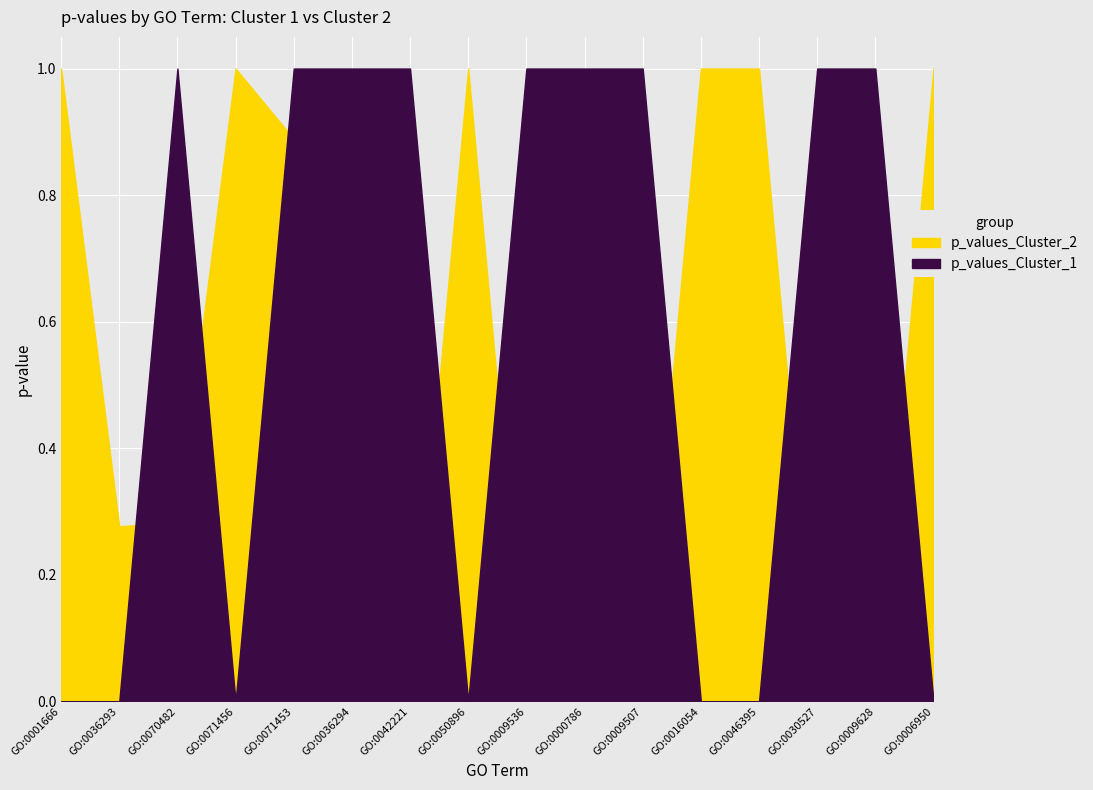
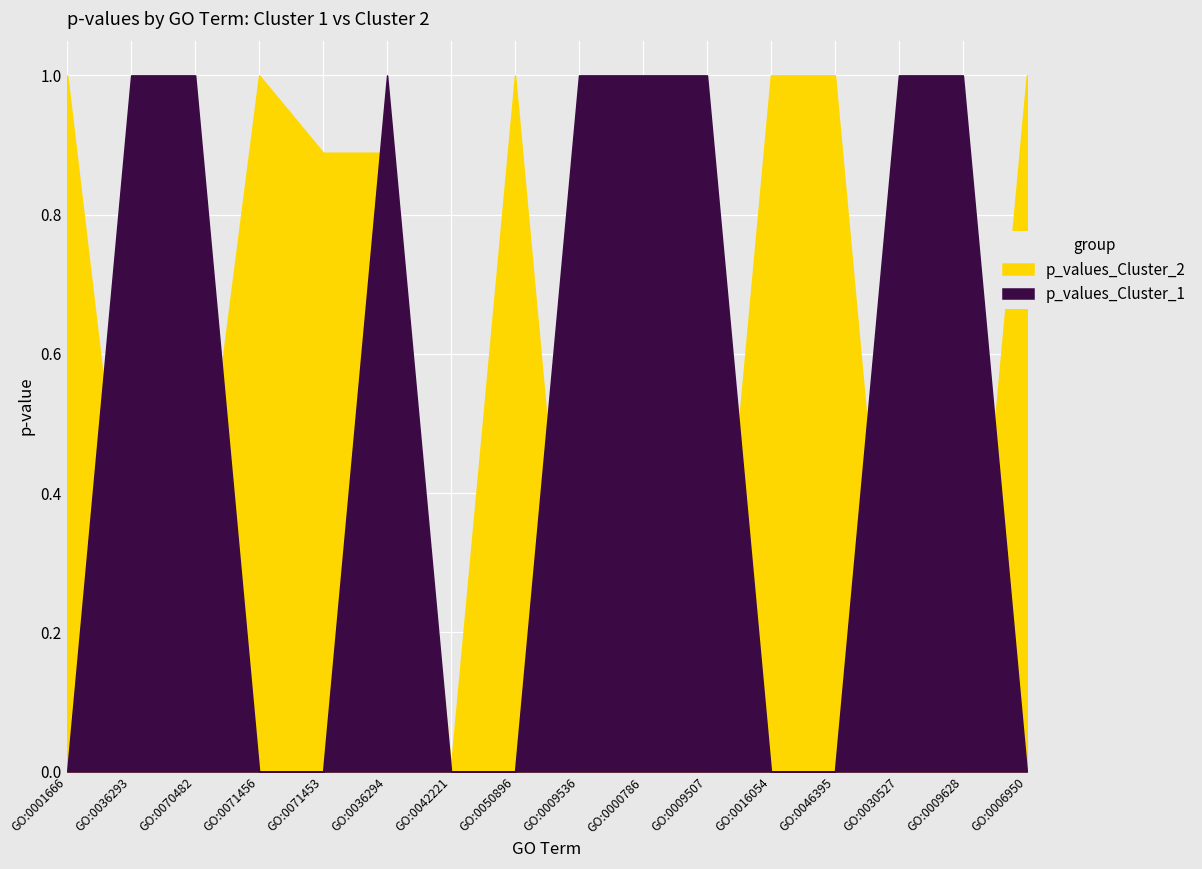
p_values_Cluster_2, GO:0036293: 0.28 -> 0.22
p_values_Cluster_1, GO:0036293: 0 -> 1
p_values_Cluster_1, GO:0071453: 1 -> 0
p_values_Cluster_1, GO:0042221: 1 -> 0
